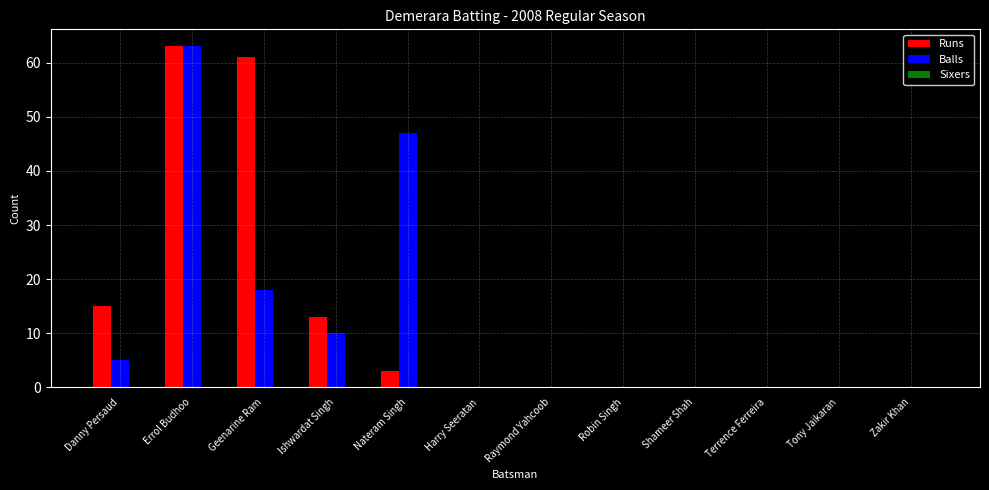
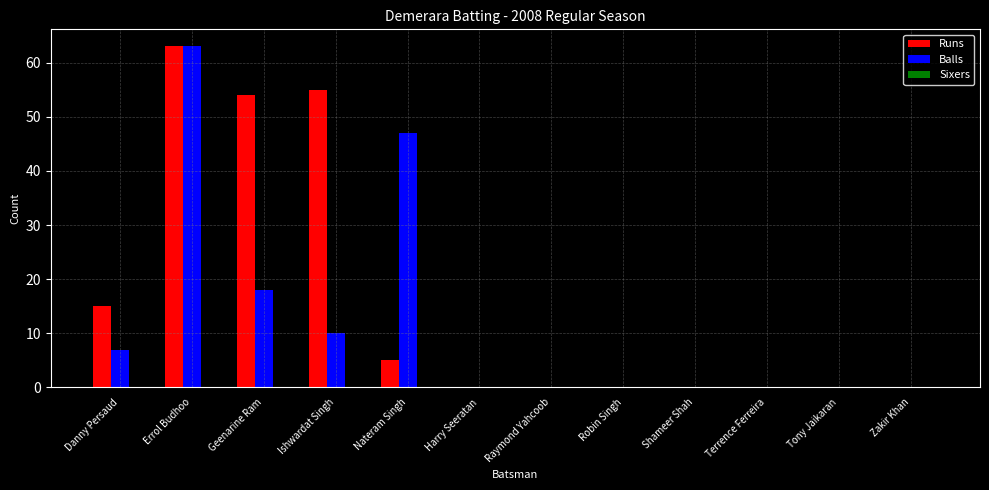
Balls, Danny Persaud: 5 -> 7
Runs, Geenarine Ram: 61 -> 54
Runs, Ishwardat Singh: 13 -> 55
Runs, Nateram Singh: 3 -> 5
